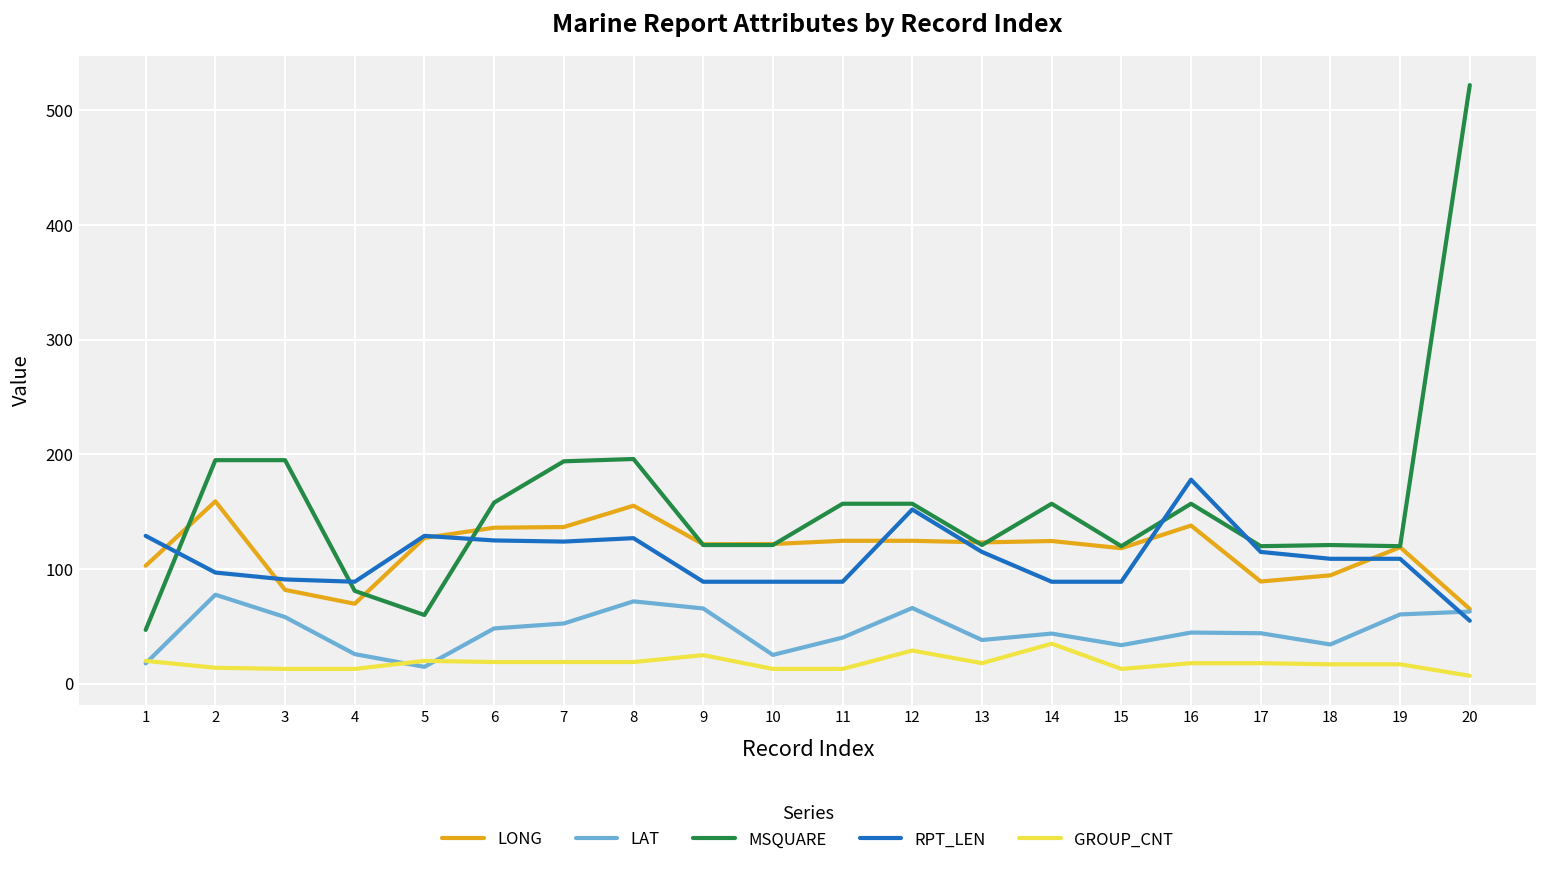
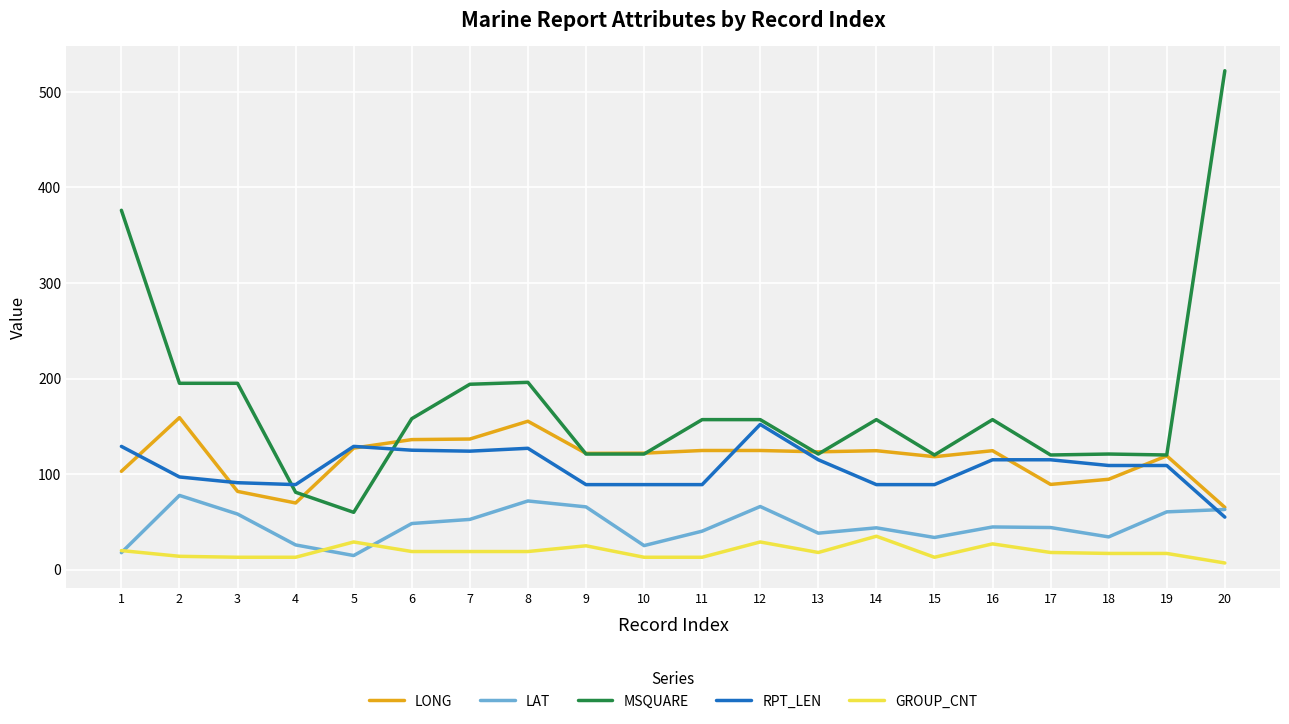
MSQUARE, 1: 50 -> 380
GROUP_CNT, 5: 20 -> 30
LONG, 16: 140 -> 120
RPT_LEN, 16: 180 -> 120
GROUP_CNT, 16: 20 -> 30
